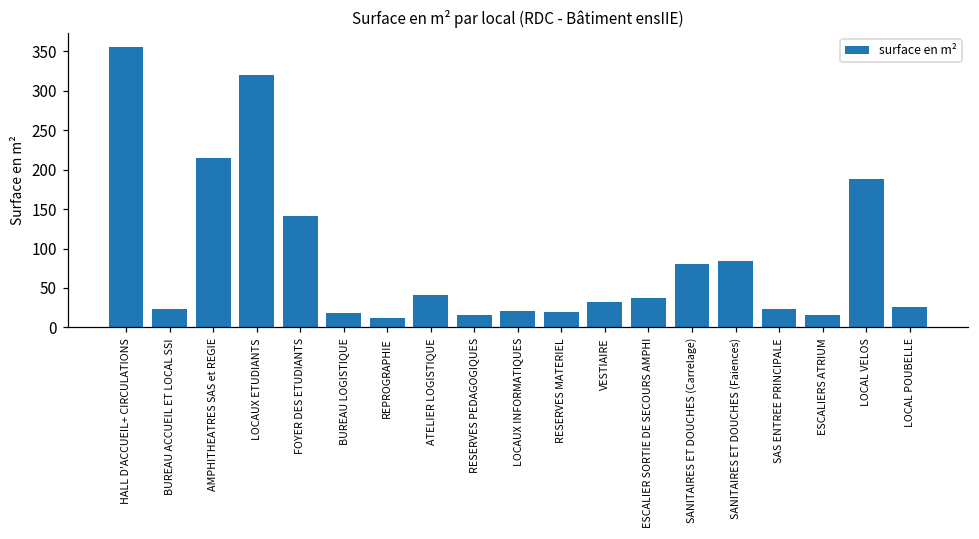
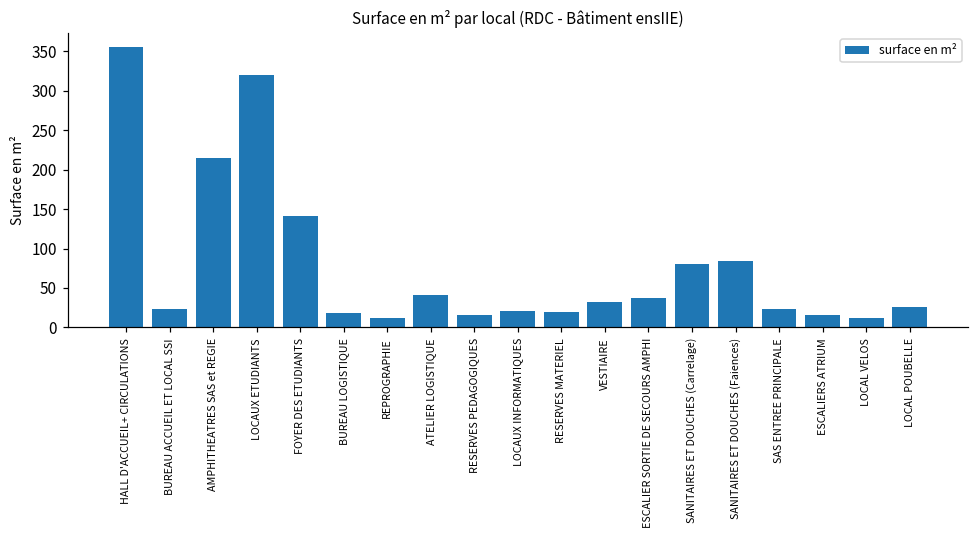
LOCAL VELOS: 190 -> 10
